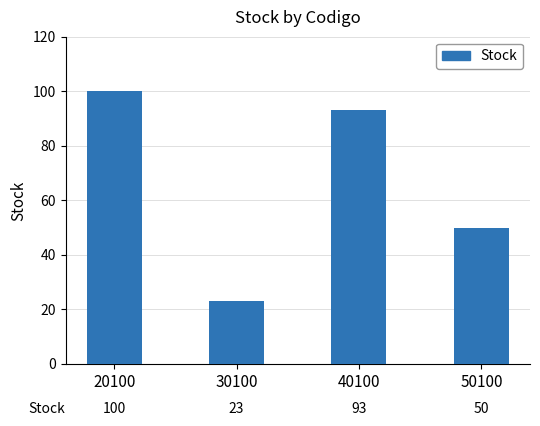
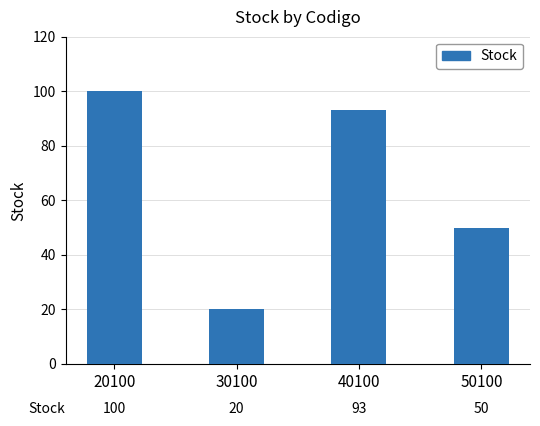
30100: 23 -> 20
